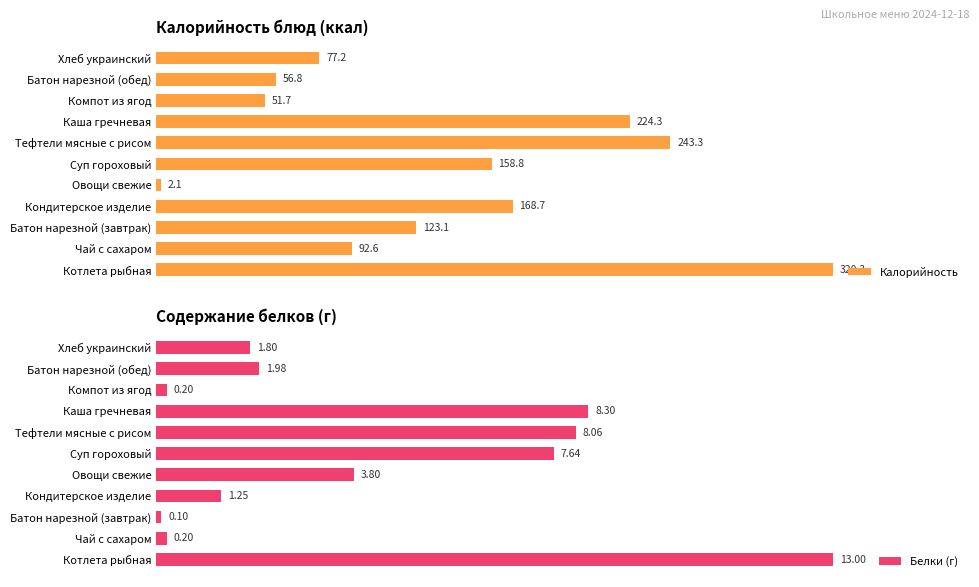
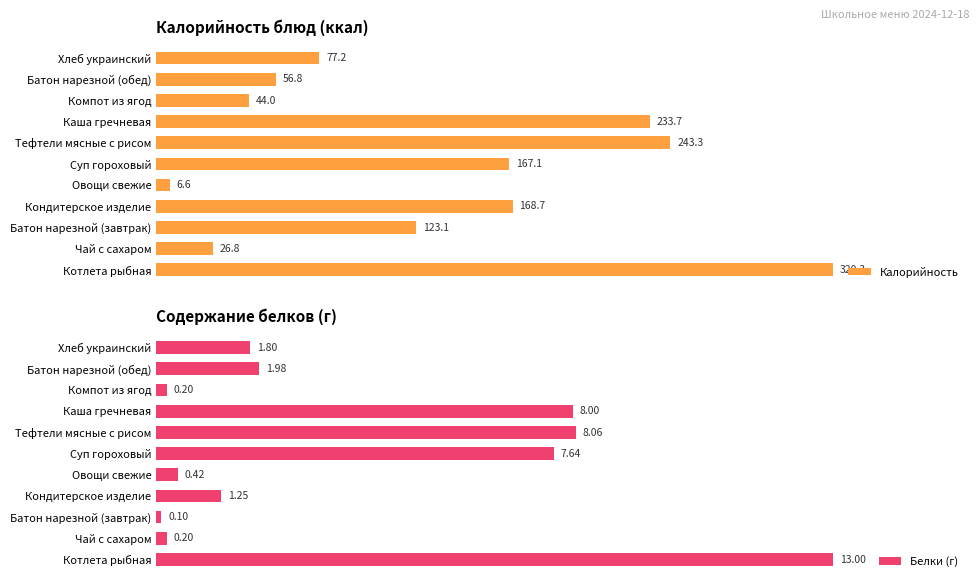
Калорийность блюд (ккал), Компот из ягод: 51.7 -> 44.0
Калорийность блюд (ккал), Каша гречневая: 224.3 -> 233.7
Калорийность блюд (ккал), Суп гороховый: 158.8 -> 167.1
Калорийность блюд (ккал), Овощи свежие: 2.1 -> 6.6
Калорийность блюд (ккал), Чай с сахаром: 92.6 -> 26.8
Содержание белков (г), Каша гречневая: 8.30 -> 8.00
Содержание белков (г), Овощи свежие: 3.80 -> 0.42
